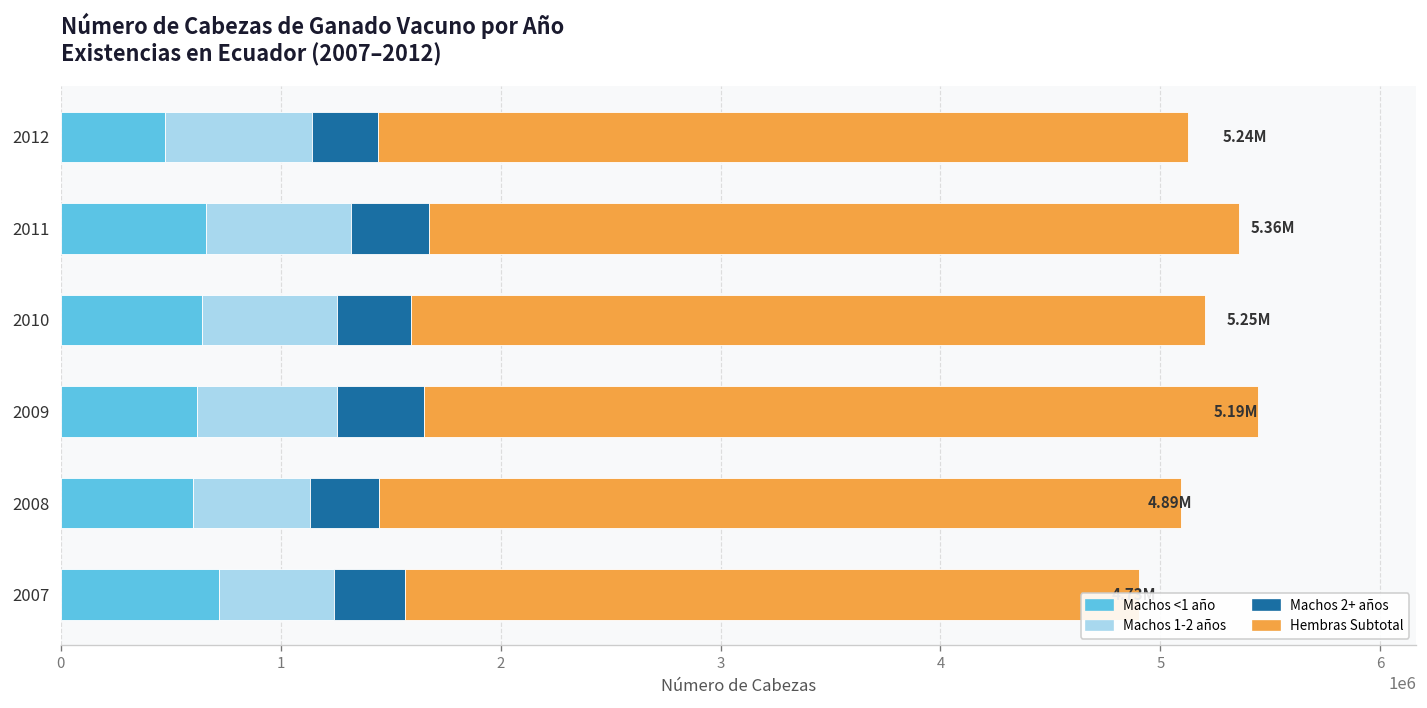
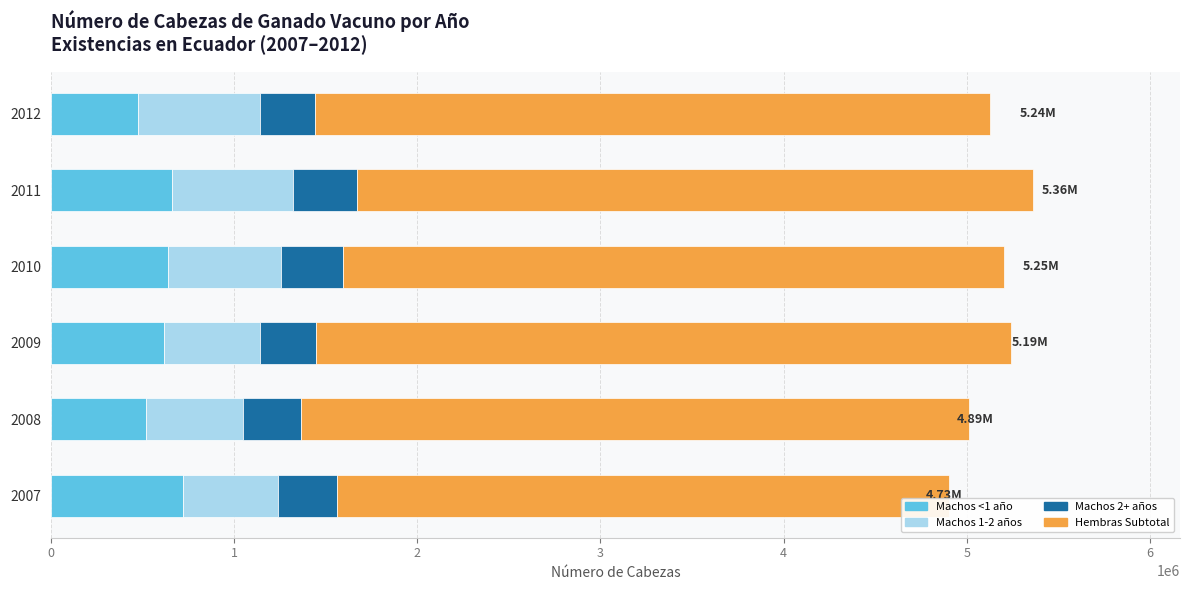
Machos 1-2 años, 2009: 640000 -> 520000
Machos 2+ años, 2009: 400000 -> 310000
Machos <1 año, 2008: 600000 -> 520000
